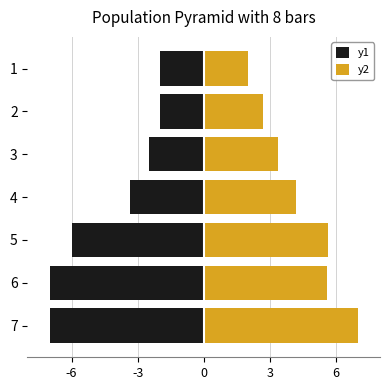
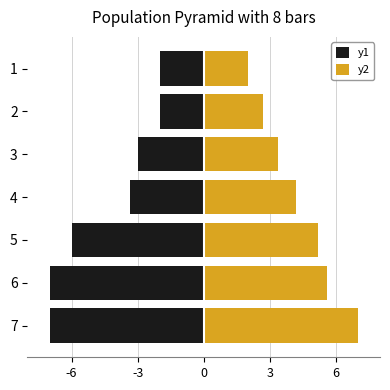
y1, 3: -2.5 -> -3.0
y2, 5: 5.6 -> 5.2
